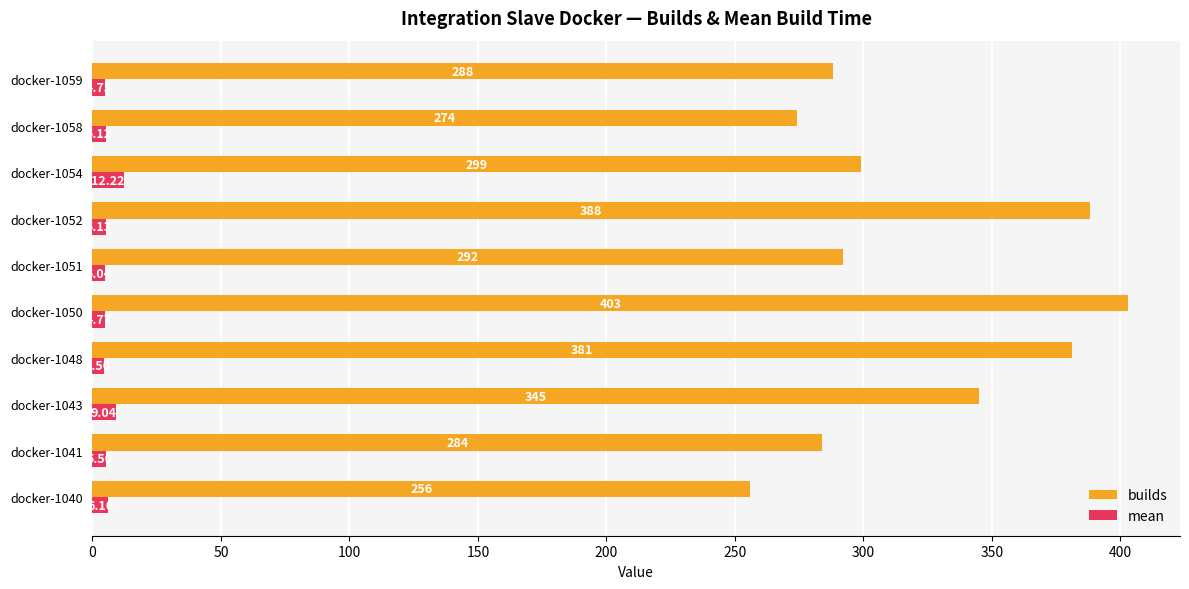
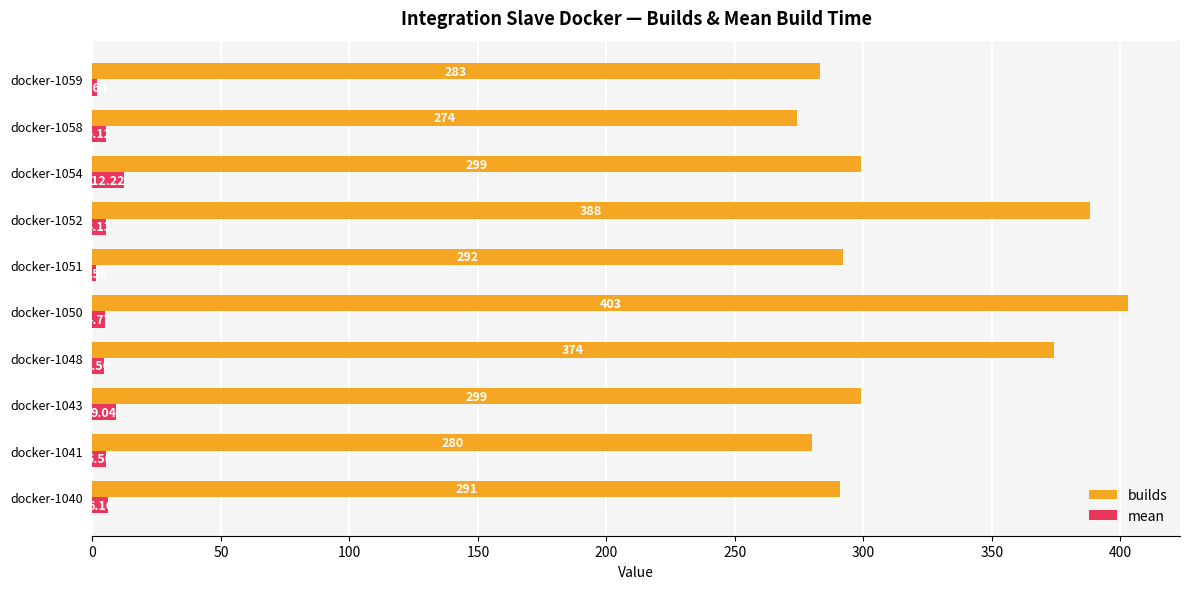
builds, docker-1059: 288 -> 283
mean, docker-1059: 5 -> 2
mean, docker-1051: 5 -> 2
builds, docker-1048: 381 -> 374
builds, docker-1043: 345 -> 299
builds, docker-1041: 284 -> 280
builds, docker-1040: 256 -> 291
